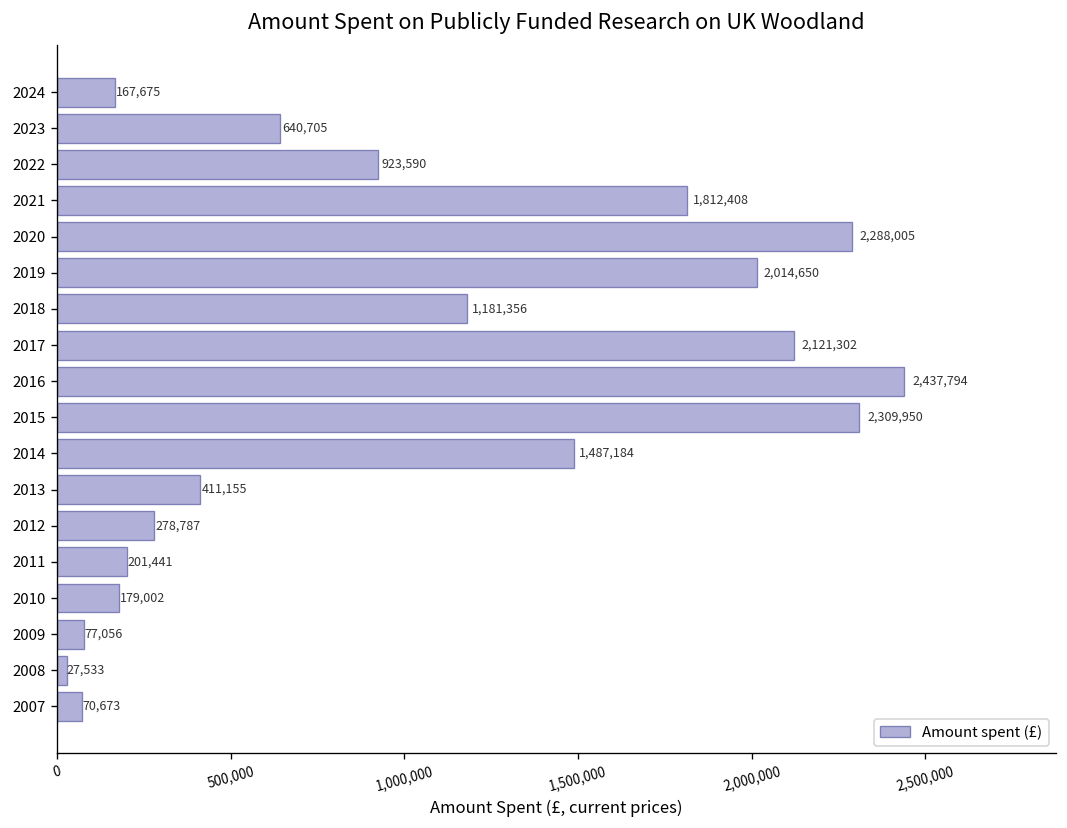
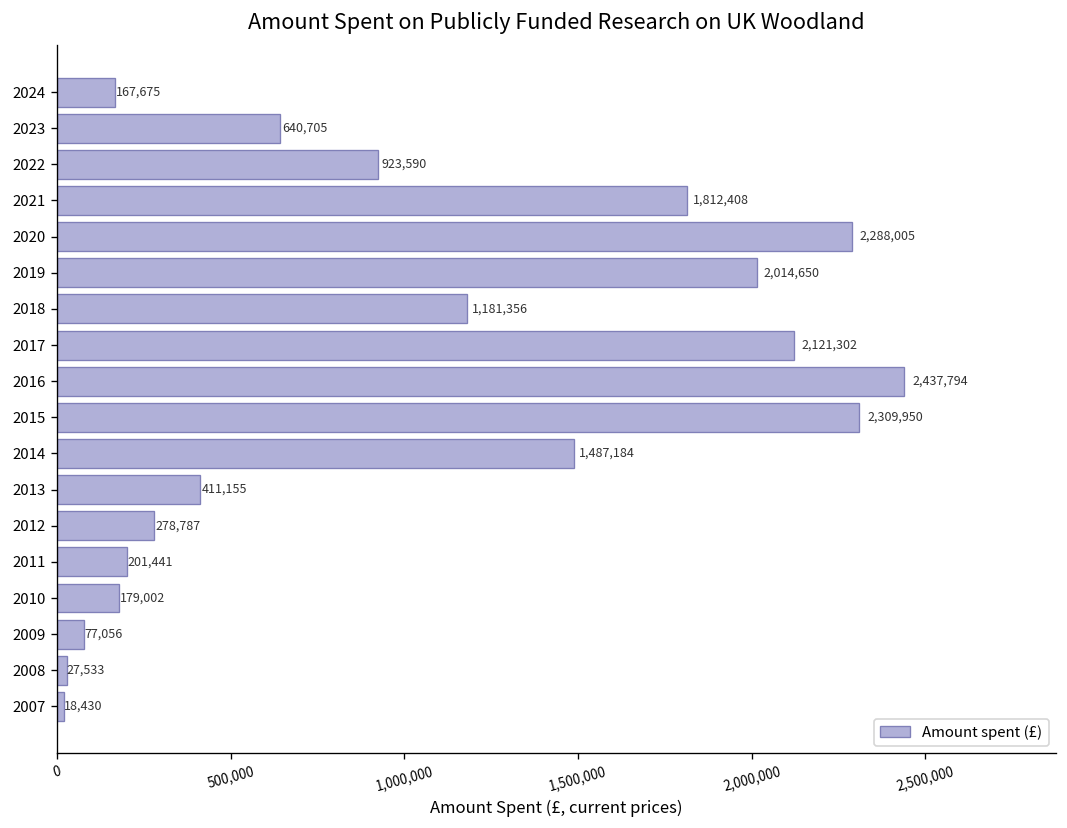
2007: 70,673 -> 18,430
